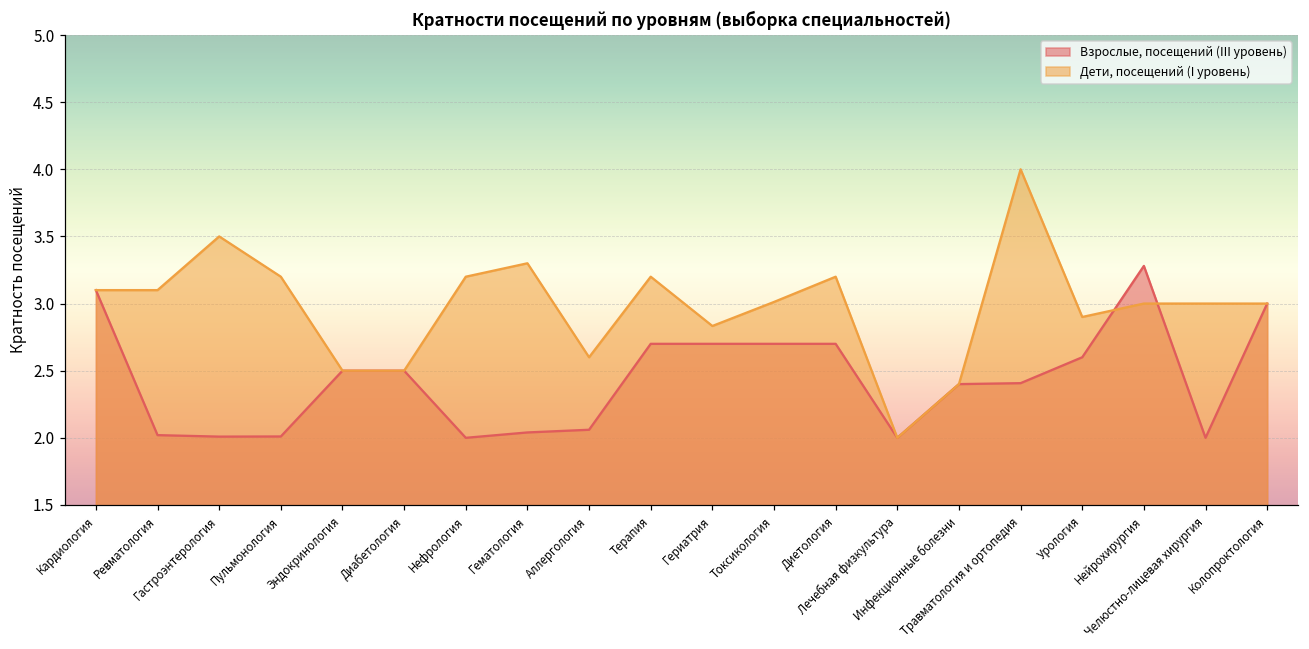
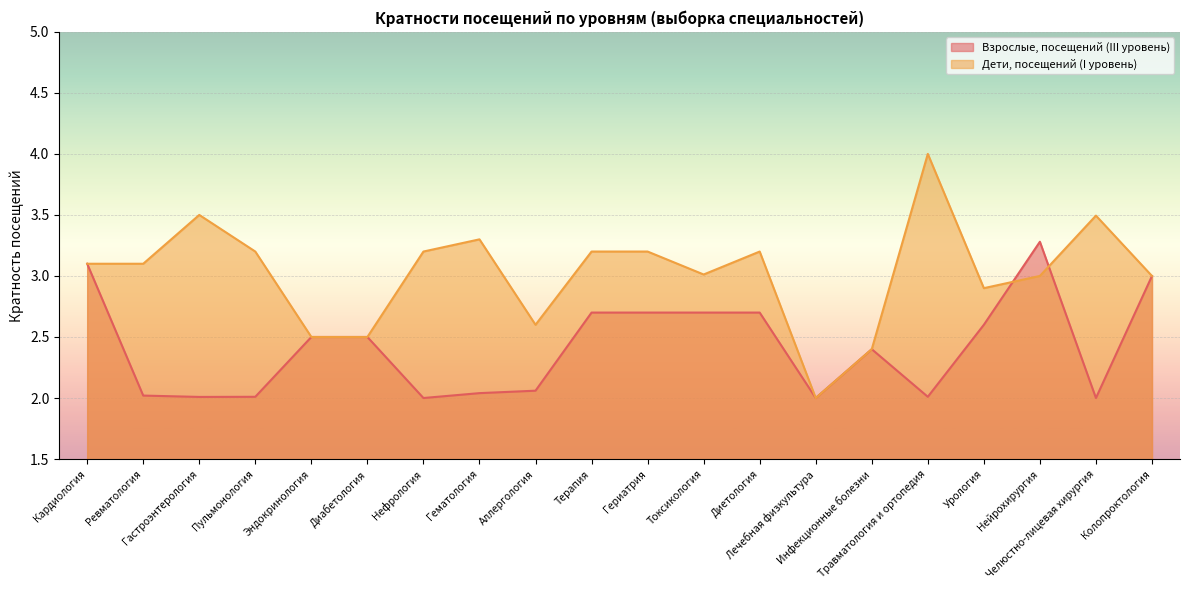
Дети, посещений (I уровень), Гериатрия: 2.83 -> 3.20
Взрослые, посещений (III уровень), Травматология и ортопедия: 2.41 -> 2.01
Дети, посещений (I уровень), Челюстно-лицевая хирургия: 3.00 -> 3.49
